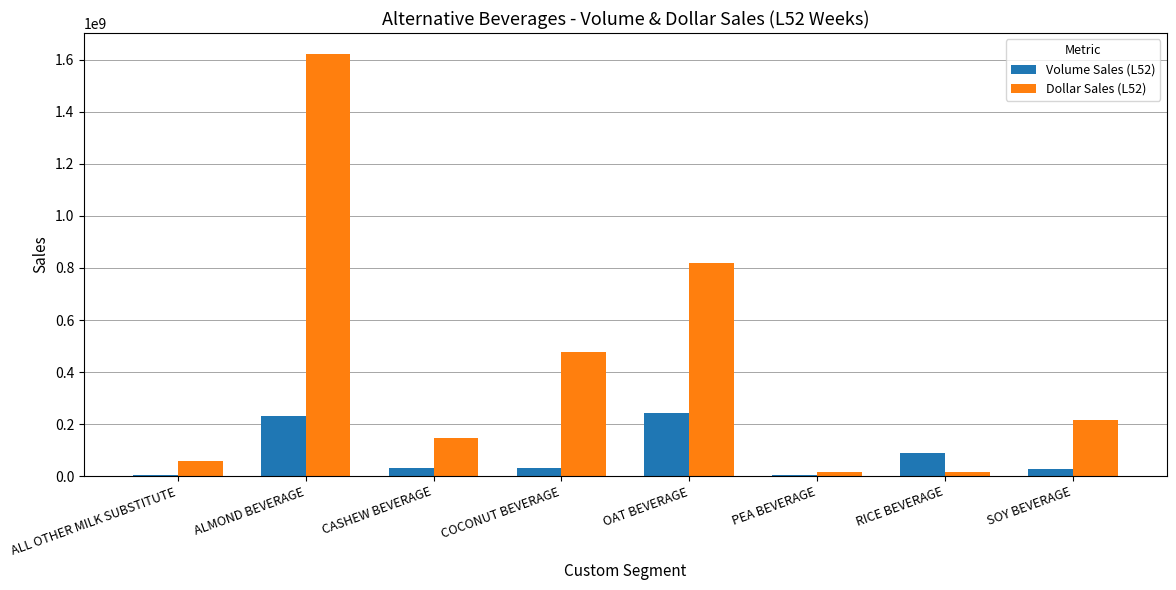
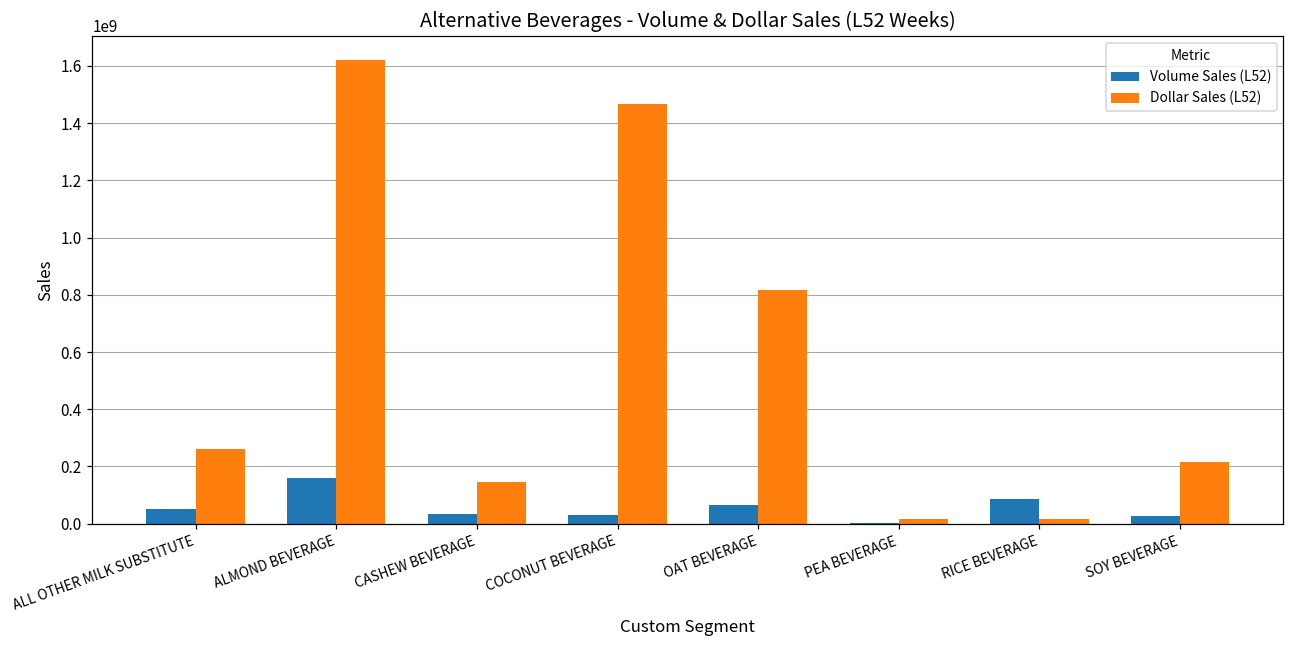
Volume Sales (L52), ALL OTHER MILK SUBSTITUTE: 0 -> 50000000
Dollar Sales (L52), ALL OTHER MILK SUBSTITUTE: 60000000 -> 260000000
Volume Sales (L52), ALMOND BEVERAGE: 230000000 -> 160000000
Dollar Sales (L52), COCONUT BEVERAGE: 480000000 -> 1470000000
Volume Sales (L52), OAT BEVERAGE: 240000000 -> 70000000
